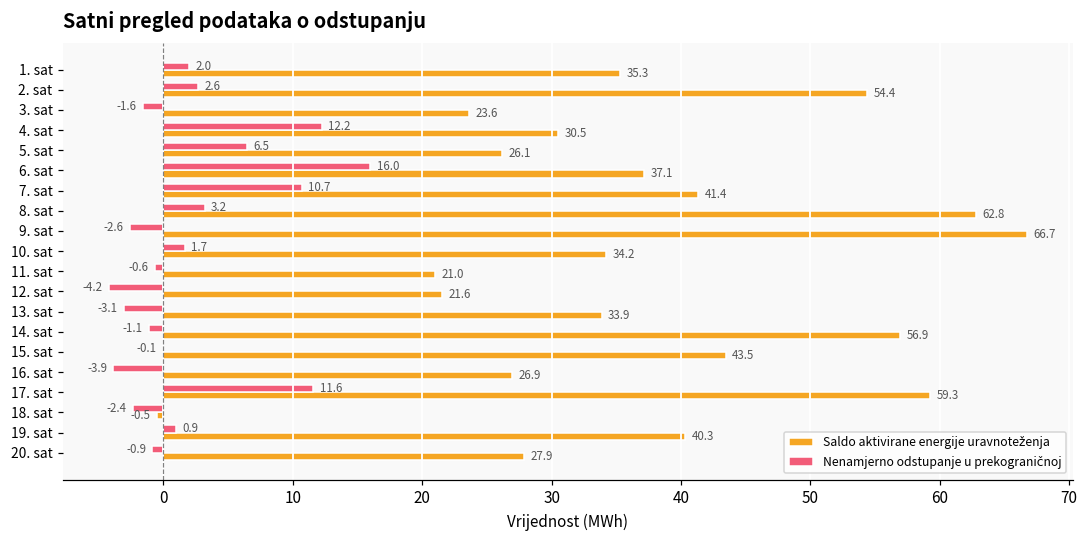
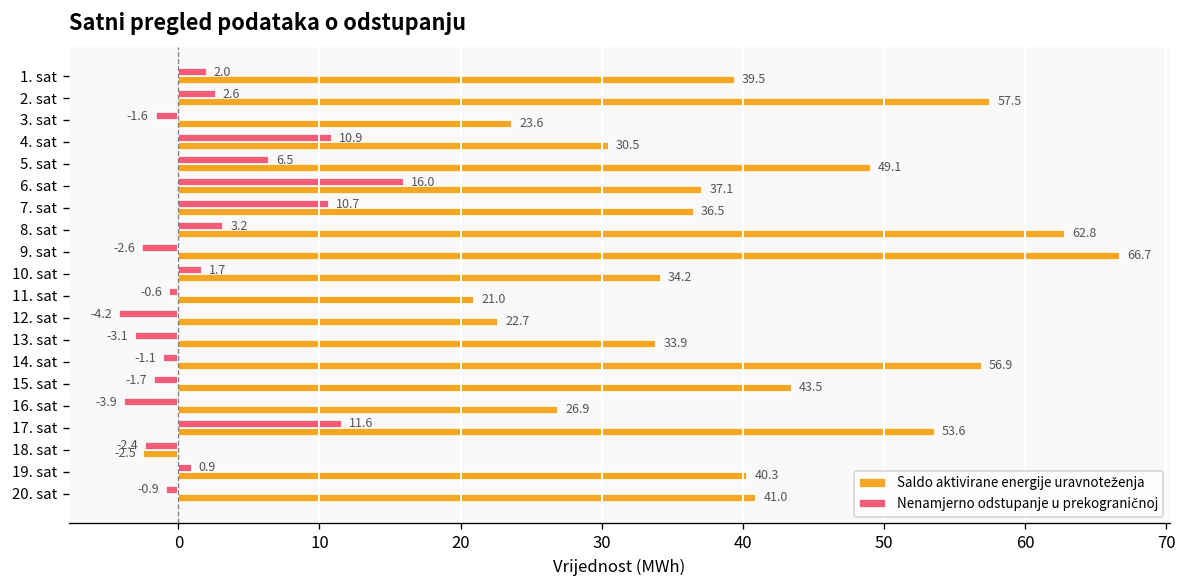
Saldo aktivirane energije uravnoteženja, 1. sat: 35.3 -> 39.5
Saldo aktivirane energije uravnoteženja, 2. sat: 54.4 -> 57.5
Nenamjerno odstupanje u prekograničnoj, 4. sat: 12.2 -> 10.9
Saldo aktivirane energije uravnoteženja, 5. sat: 26.1 -> 49.1
Saldo aktivirane energije uravnoteženja, 7. sat: 41.4 -> 36.5
Saldo aktivirane energije uravnoteženja, 12. sat: 21.6 -> 22.7
Nenamjerno odstupanje u prekograničnoj, 15. sat: -0.1 -> -1.7
Saldo aktivirane energije uravnoteženja, 17. sat: 59.3 -> 53.6
Saldo aktivirane energije uravnoteženja, 18. sat: -0.5 -> -2.5
Saldo aktivirane energije uravnoteženja, 20. sat: 27.9 -> 41.0
